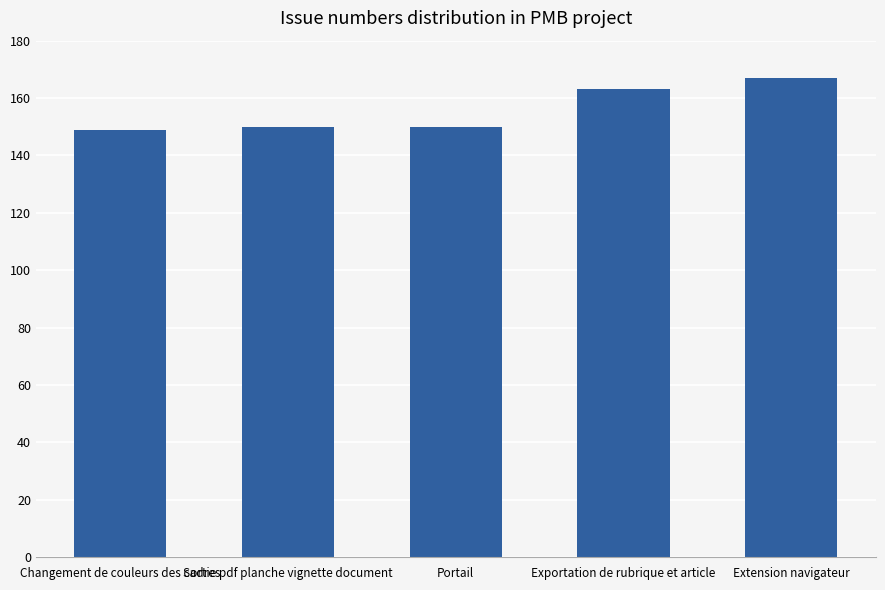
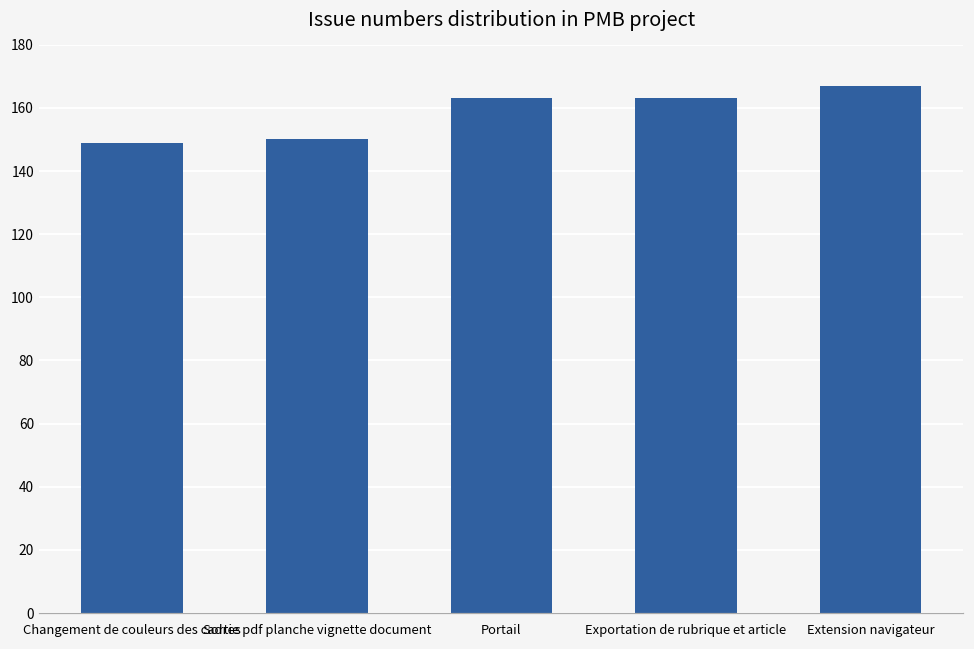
Portail: 150 -> 163
